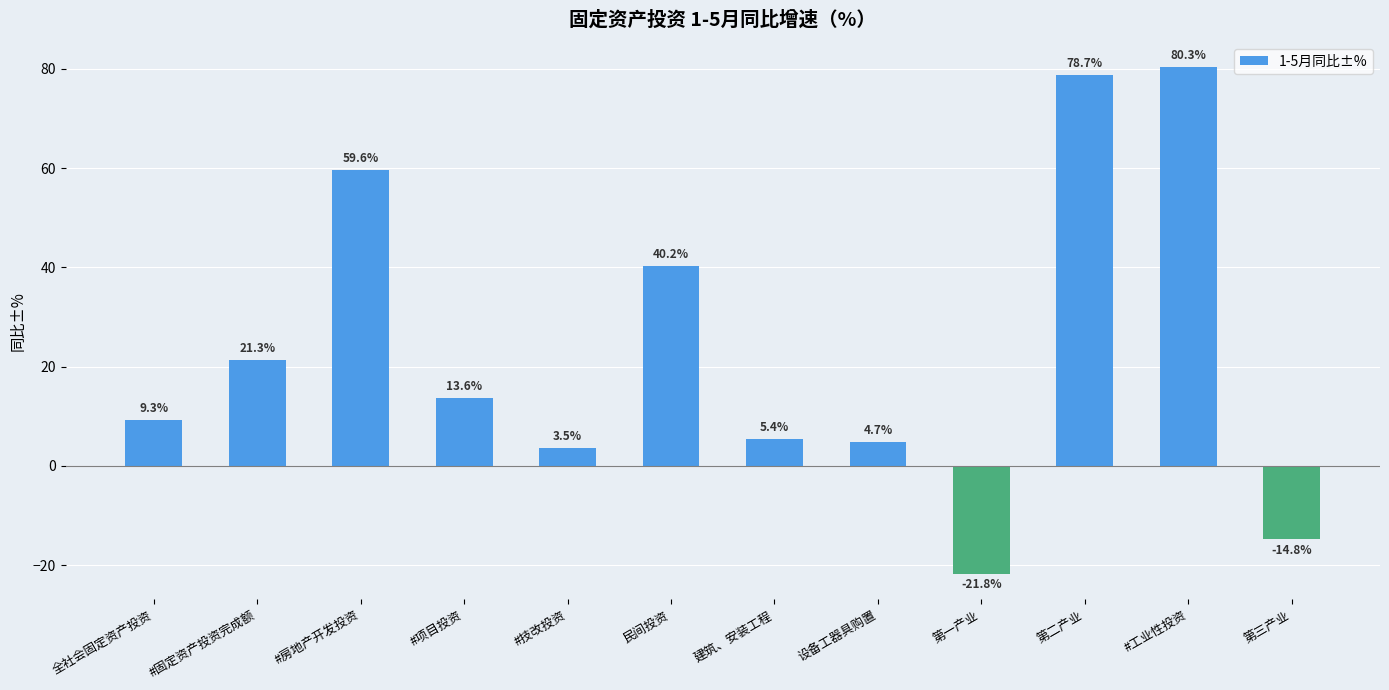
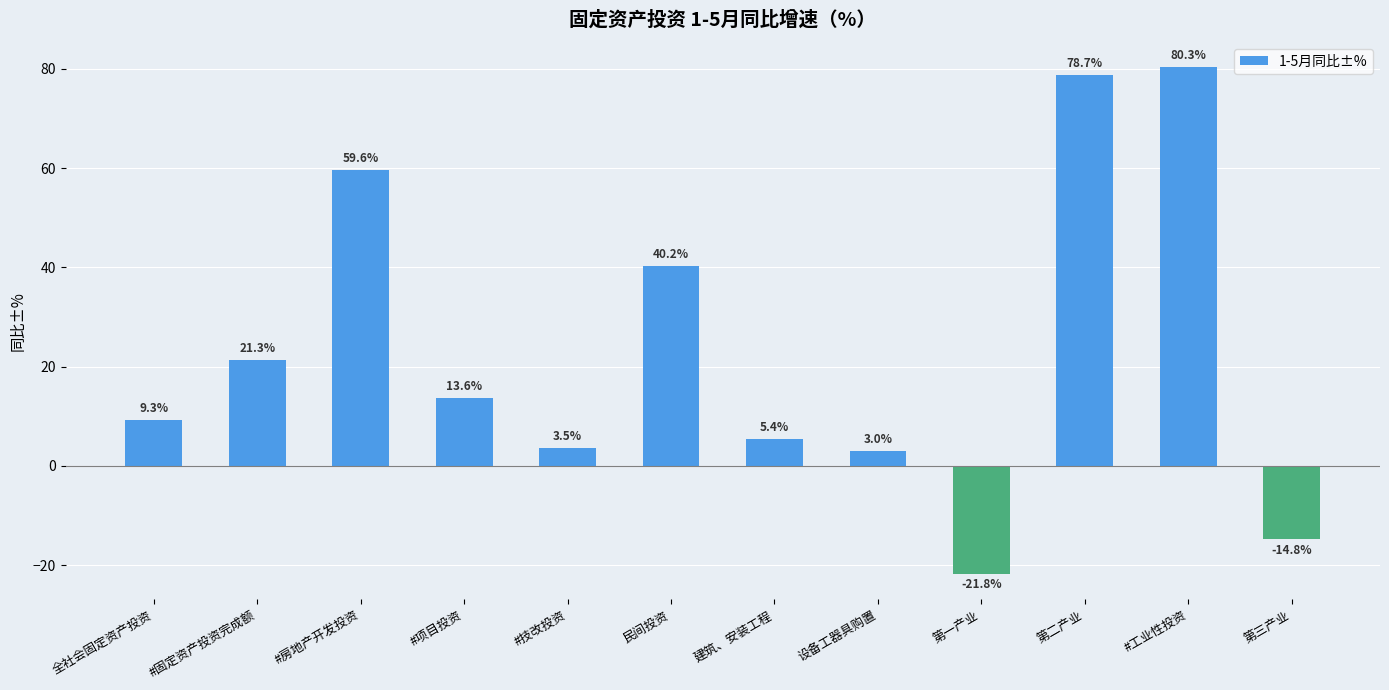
设备工器具购置: 4.7% -> 3.0%
